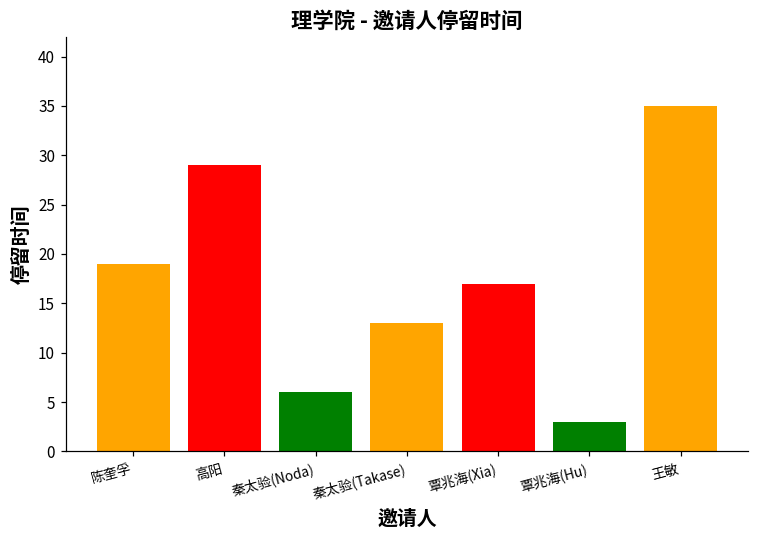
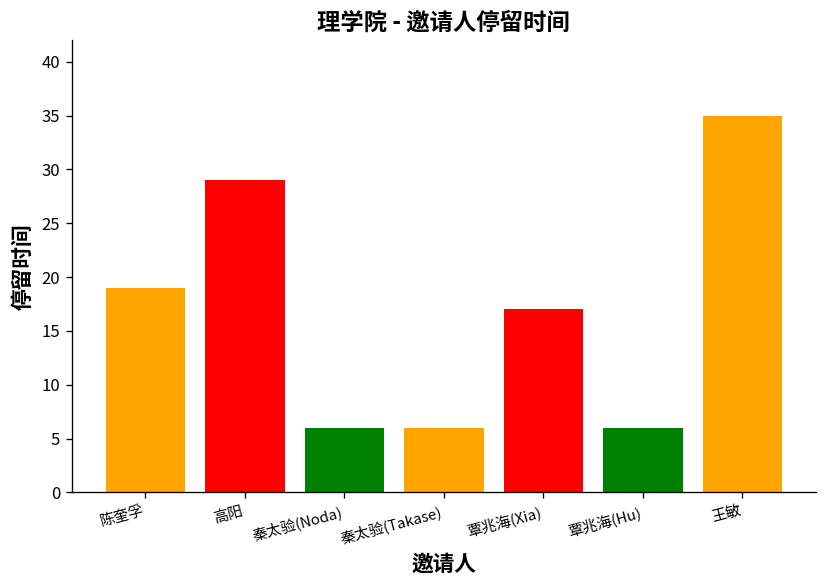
秦太验(Takase): 13 -> 6
覃兆海(Hu): 3 -> 6
